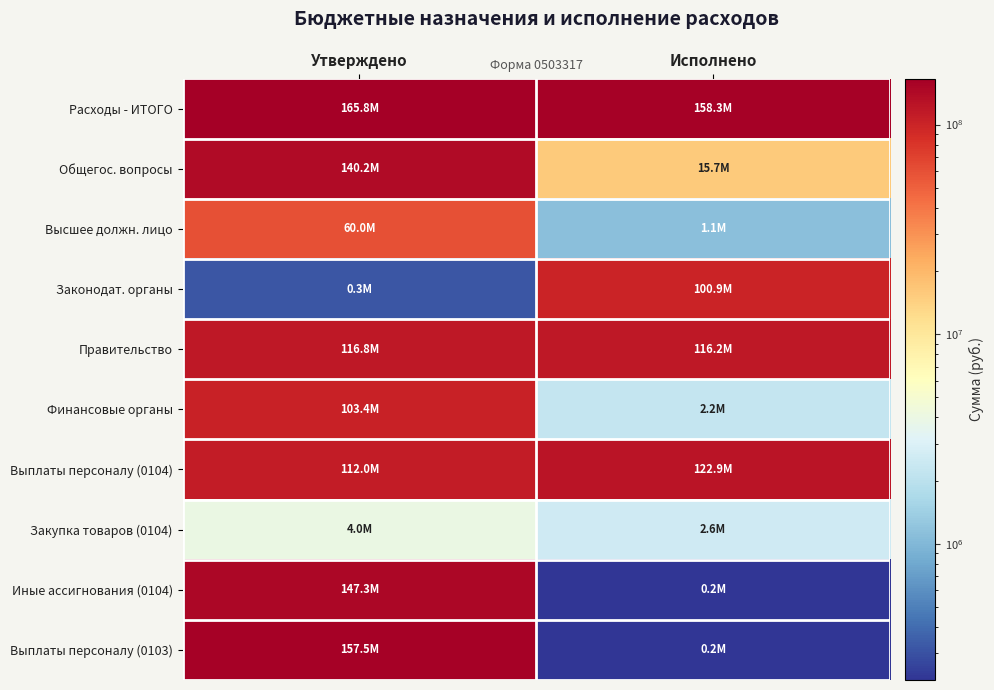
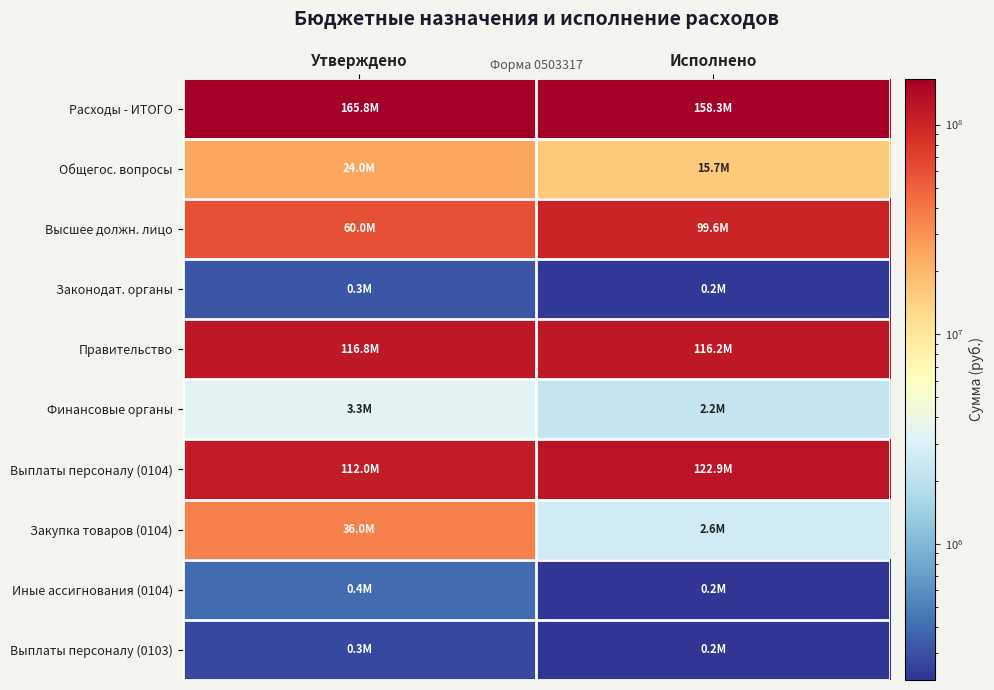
Общегос. вопросы, Утверждено: 140.2M -> 24.0M
Высшее должн. лицо, Исполнено: 1.1M -> 99.6M
Законодат. органы, Исполнено: 100.9M -> 0.2M
Финансовые органы, Утверждено: 103.4M -> 3.3M
Закупка товаров (0104), Утверждено: 4.0M -> 36.0M
Иные ассигнования (0104), Утверждено: 147.3M -> 0.4M
Выплаты персоналу (0103), Утверждено: 157.5M -> 0.3M
